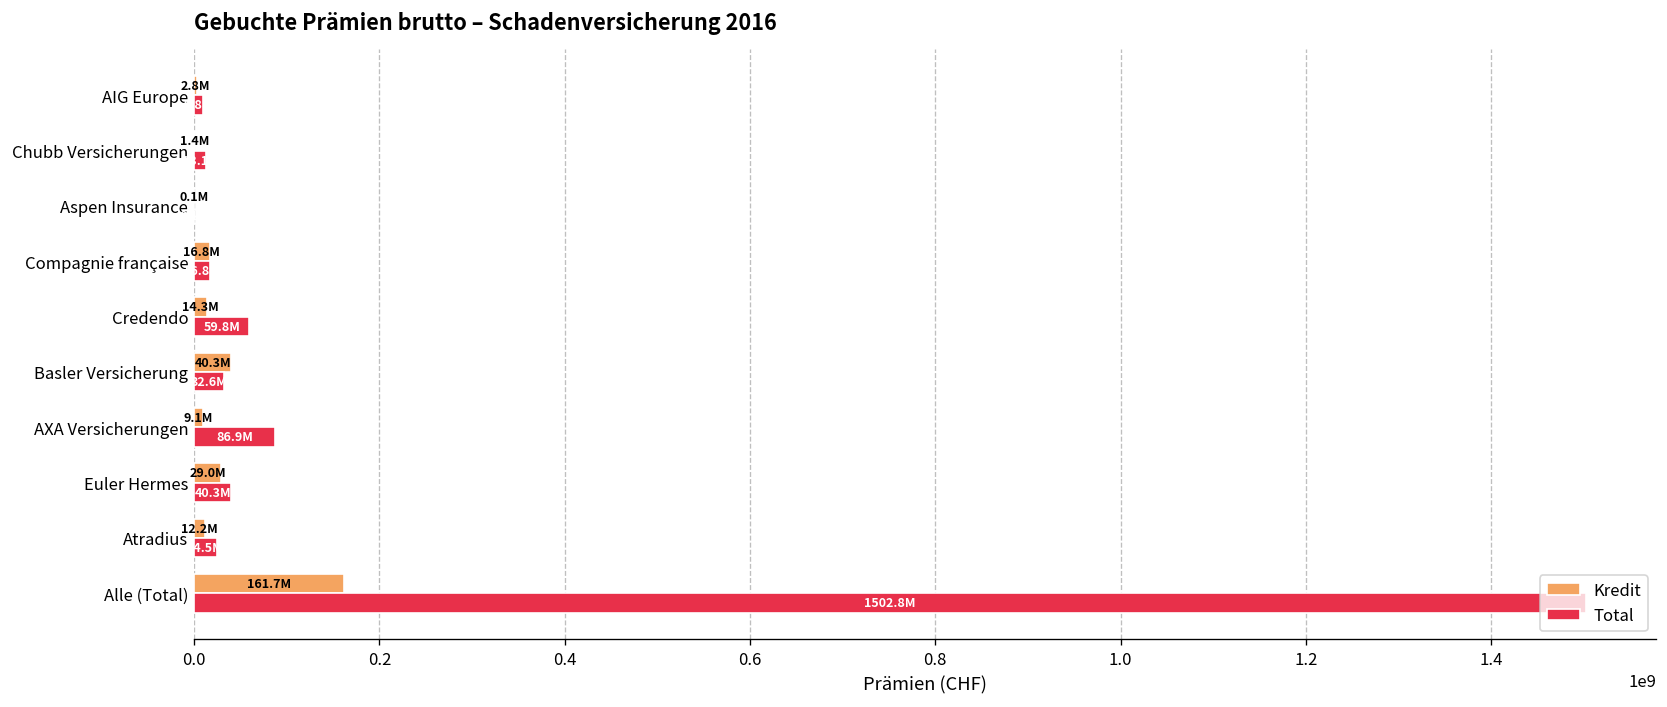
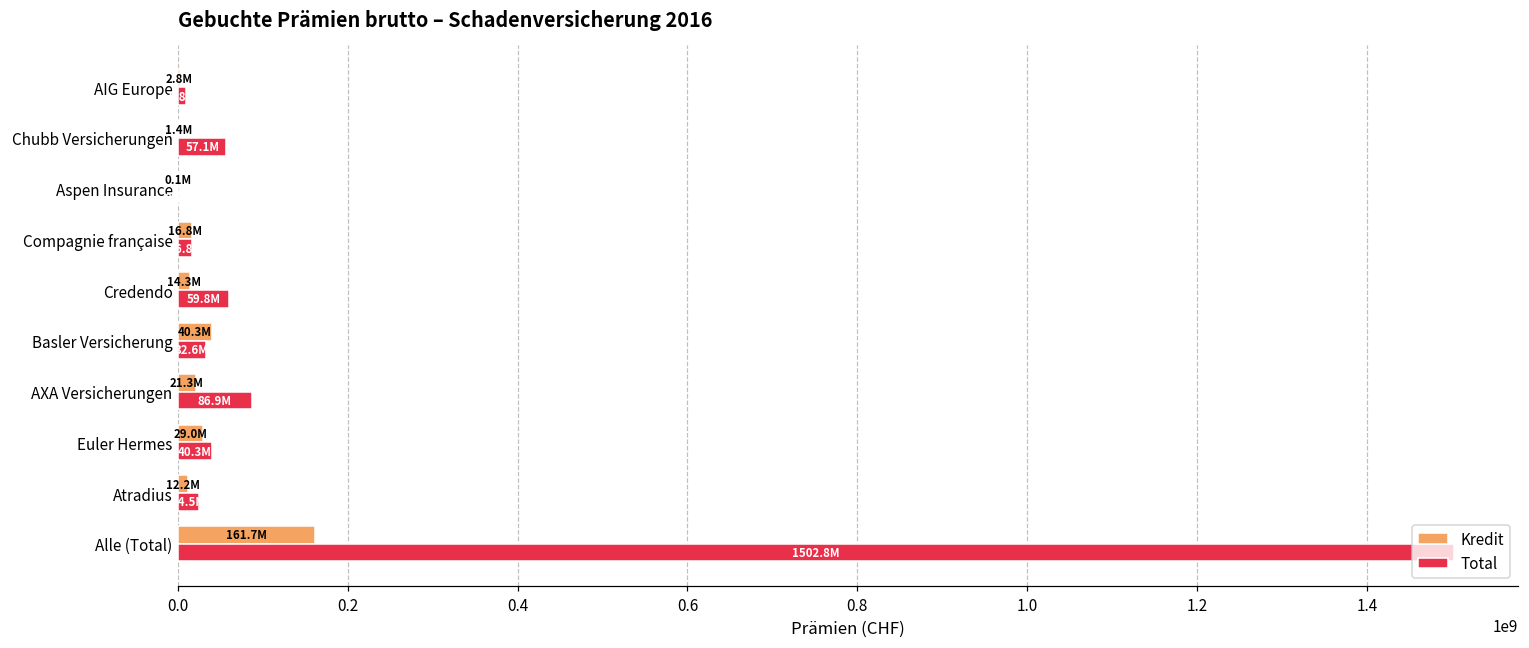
Total, Chubb Versicherungen: 10000000 -> 60000000
Kredit, AXA Versicherungen: 9.1M -> 21.3M
